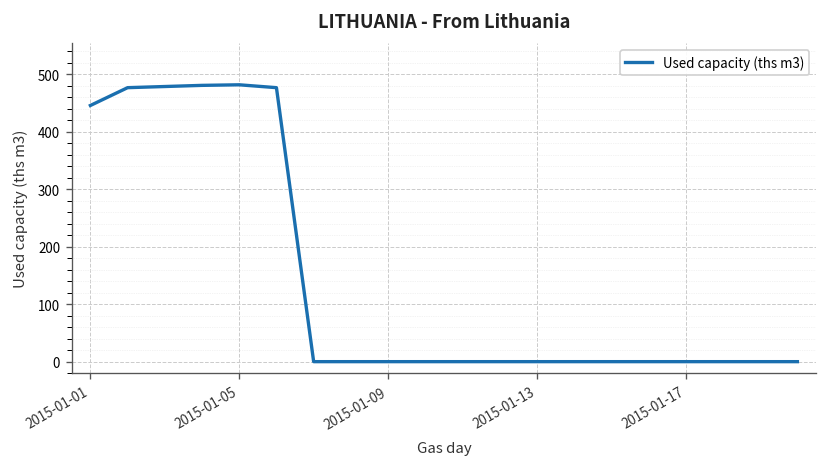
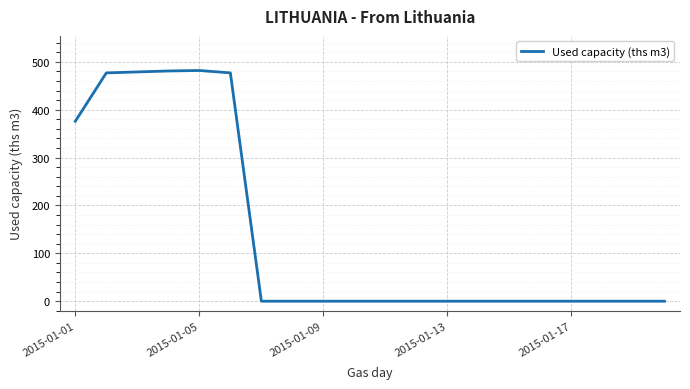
2015-01-01: 450 -> 380
